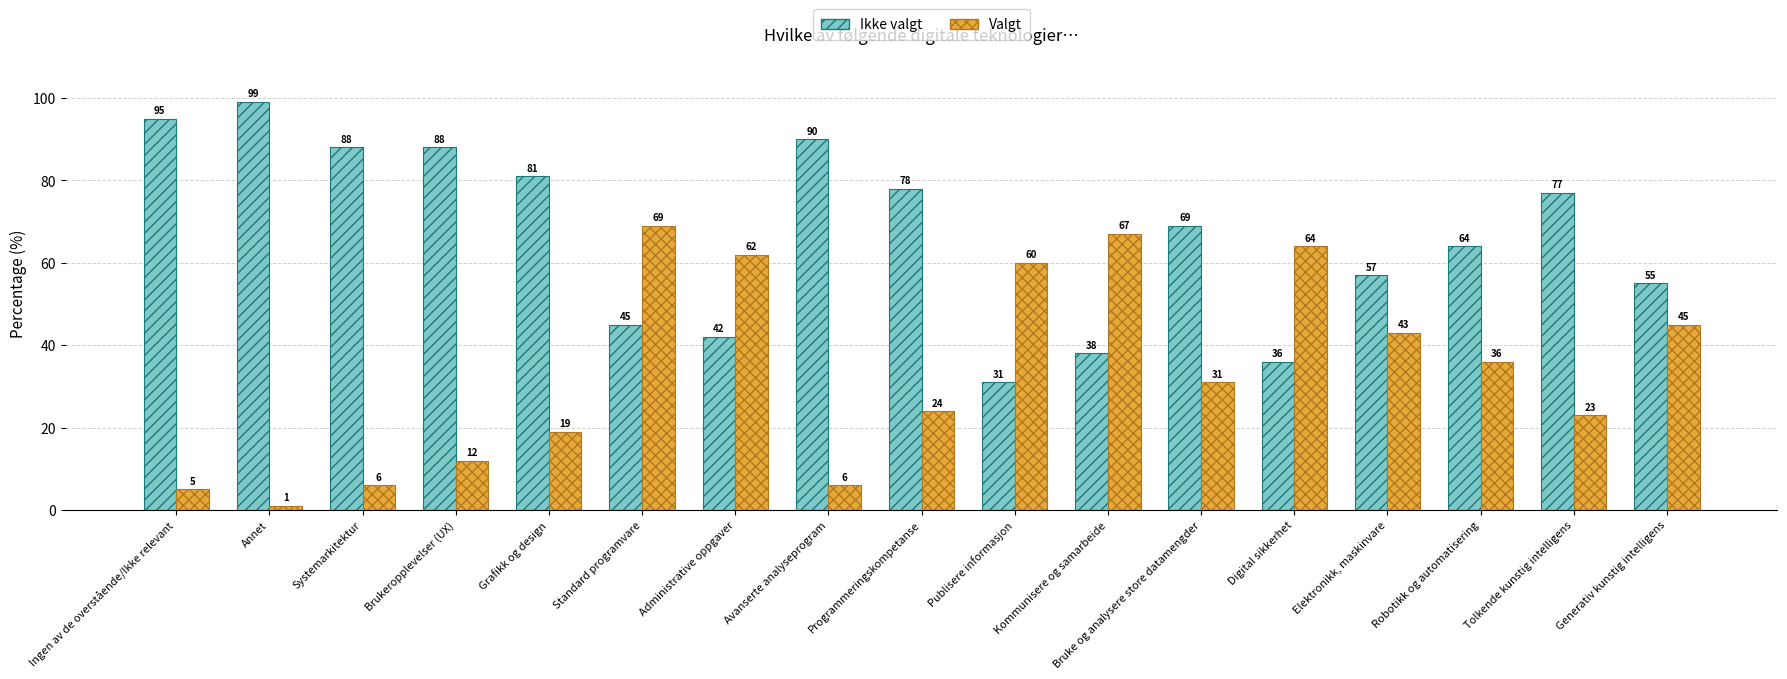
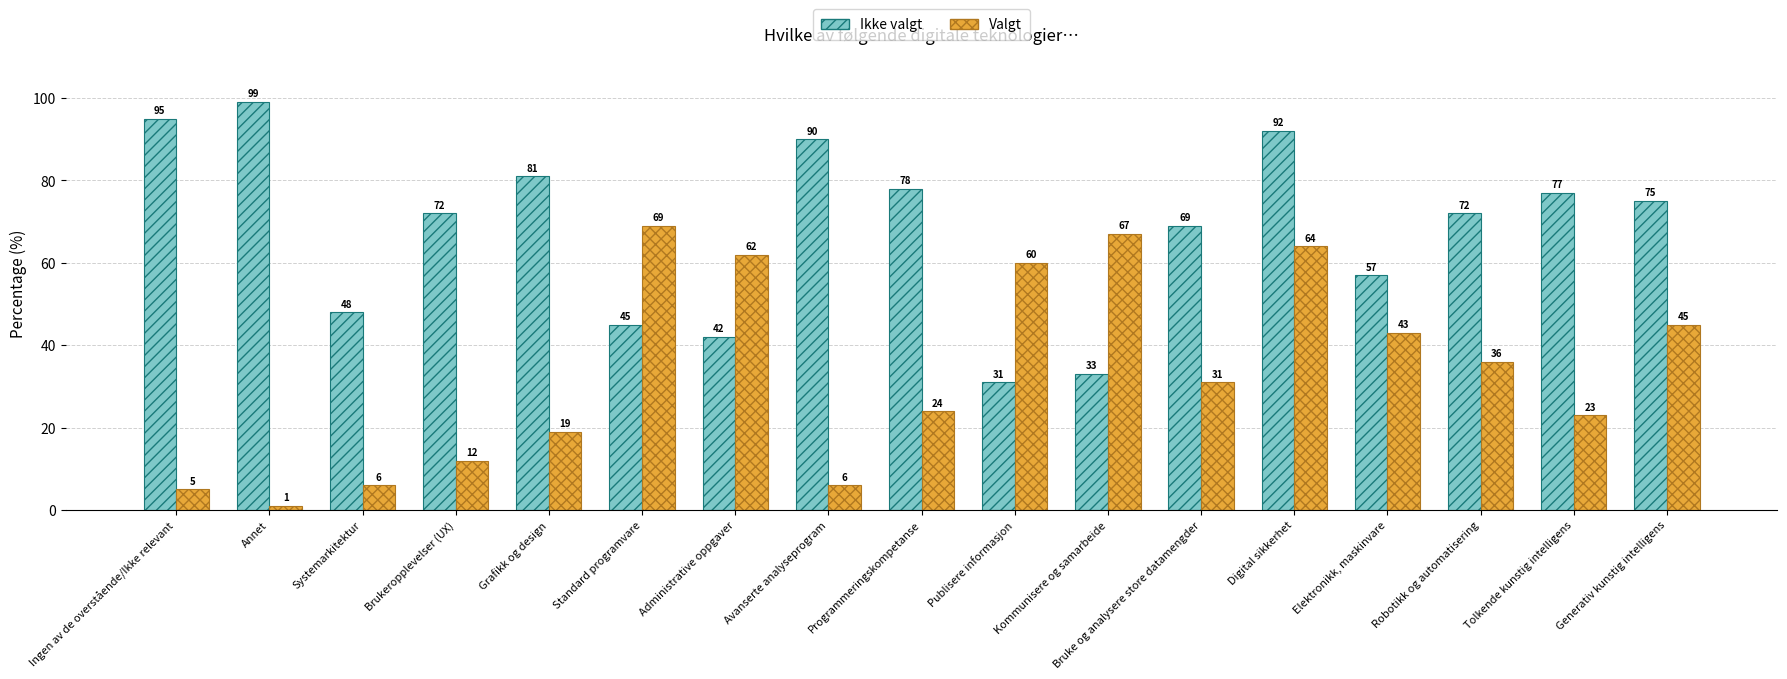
Ikke valgt, Systemarkitektur: 88 -> 48
Ikke valgt, Brukeropplevelser (UX): 88 -> 72
Ikke valgt, Kommunisere og samarbeide: 38 -> 33
Ikke valgt, Digital sikkerhet: 36 -> 92
Ikke valgt, Robotikk og automatisering: 64 -> 72
Ikke valgt, Generativ kunstig intelligens: 55 -> 75
